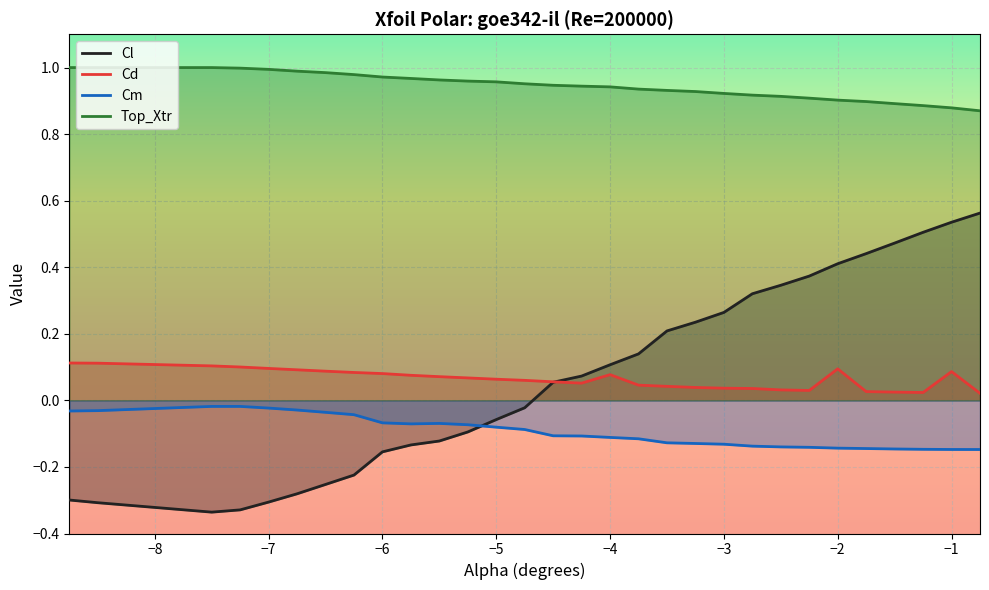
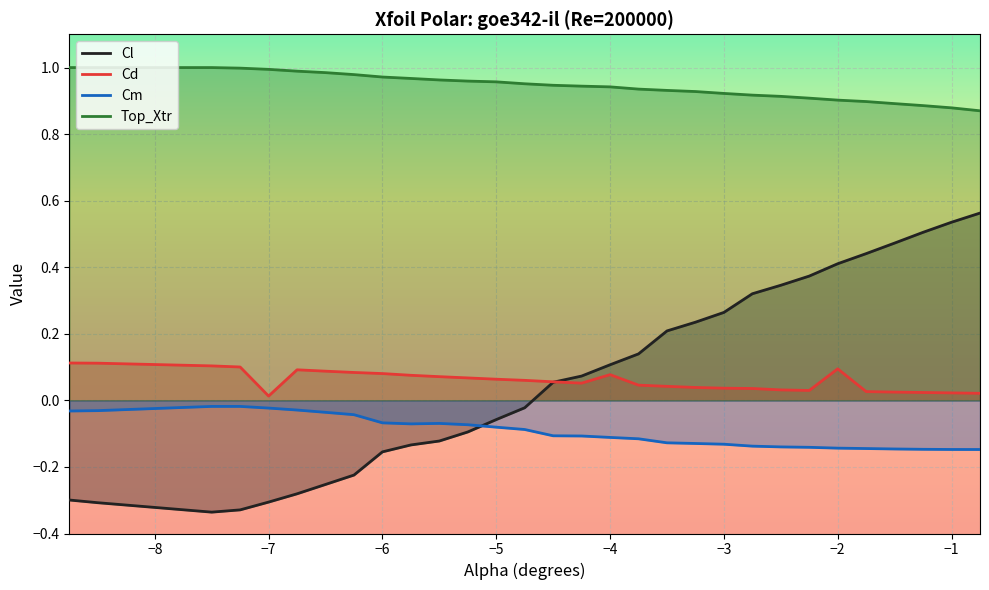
Cd, −7: 0.10 -> 0.01
Cd, −1: 0.09 -> 0.02
